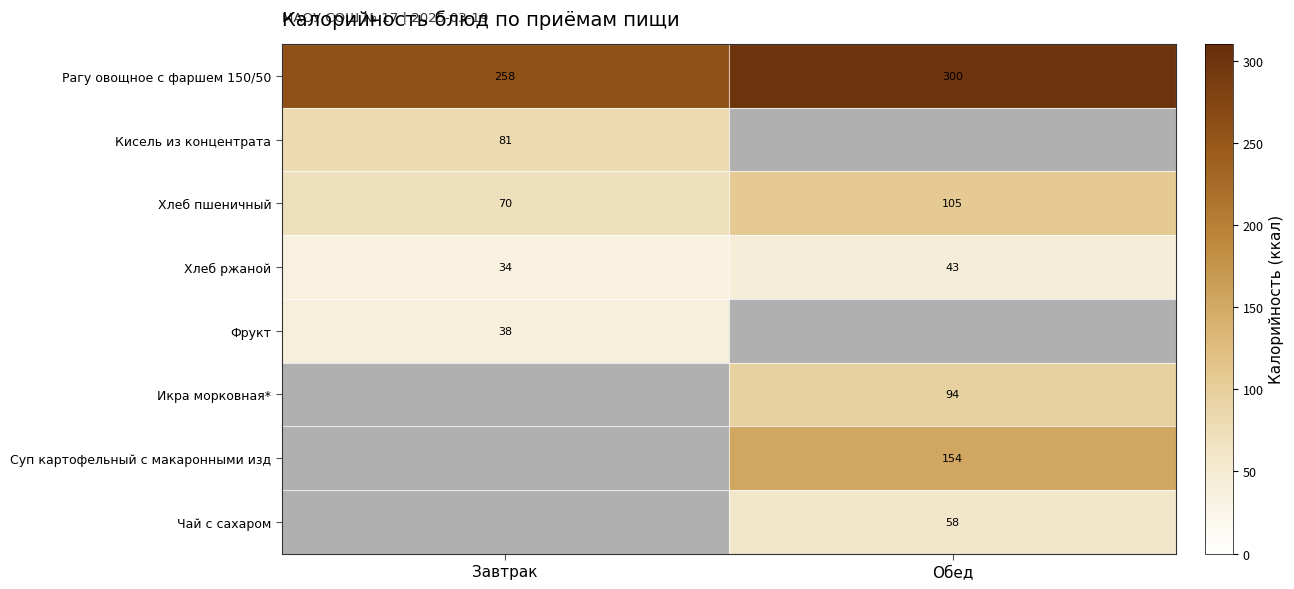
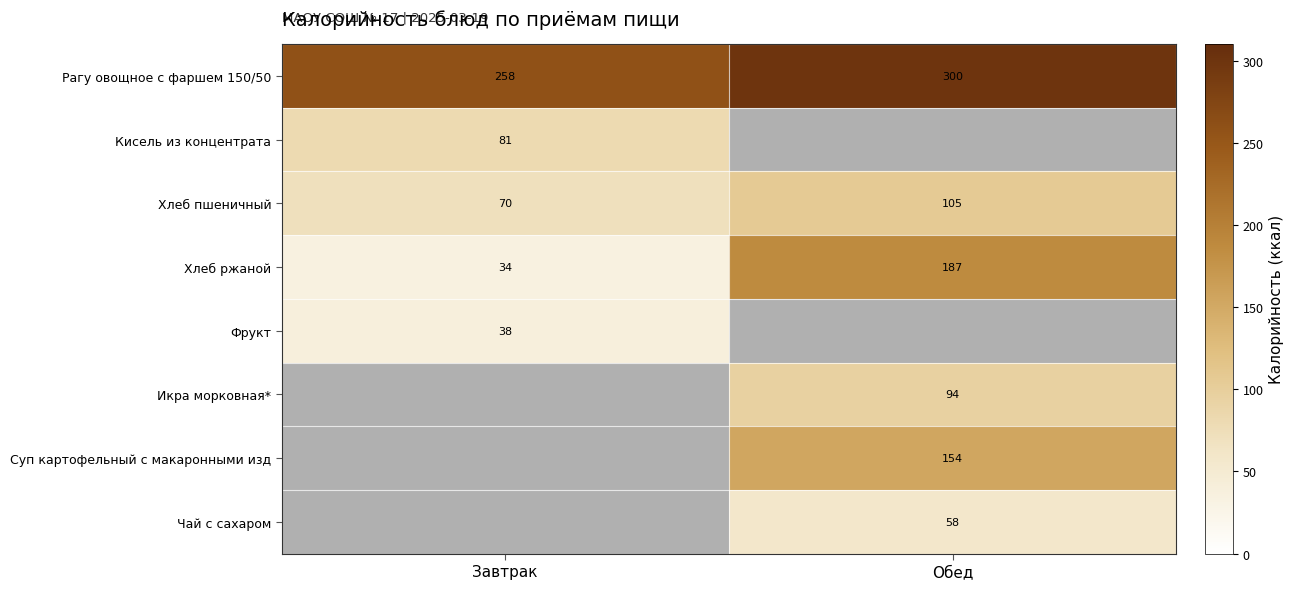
Хлеб ржаной, Обед: 43 -> 187
